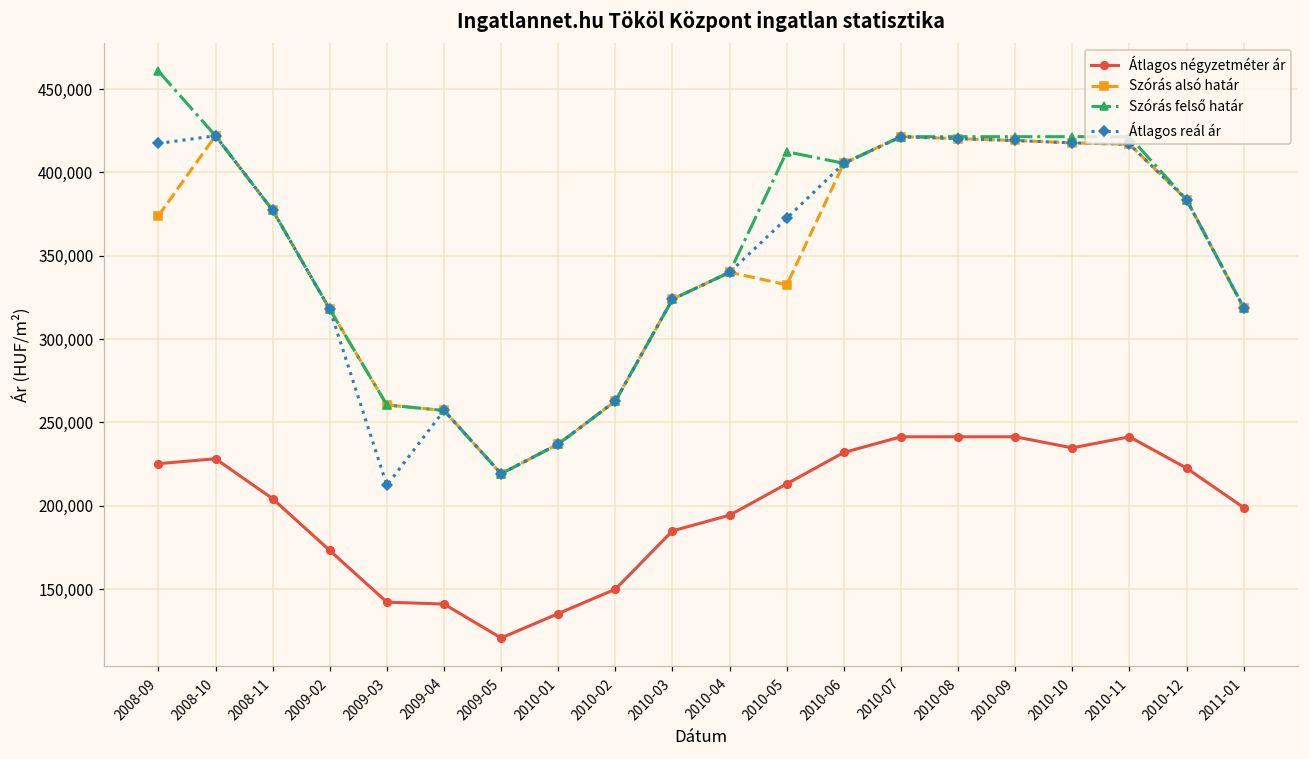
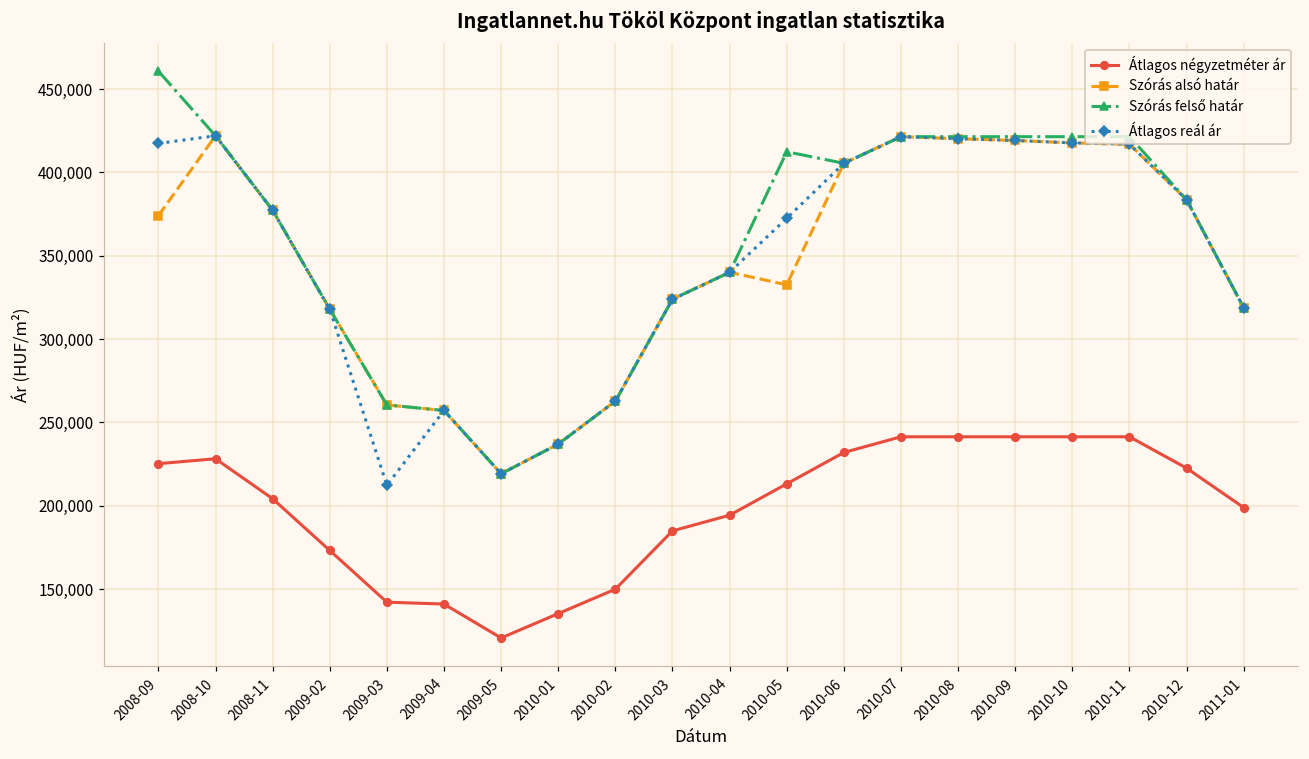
Átlagos négyzetméter ár, 2010-10: 235,000 -> 241,000
